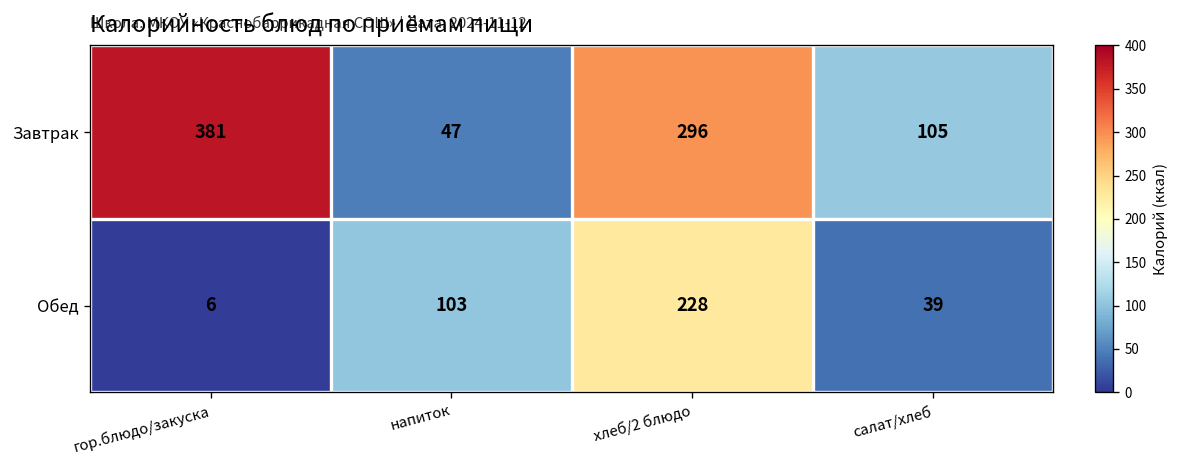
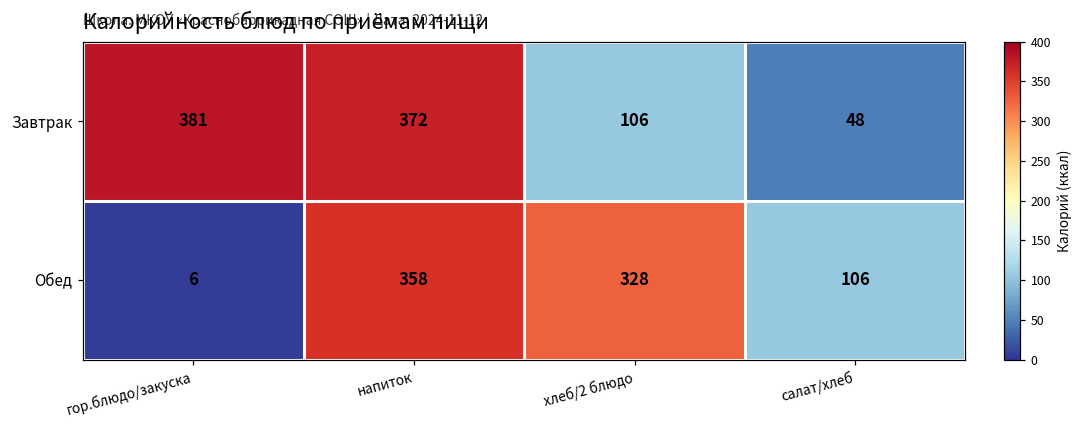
Завтрак, напиток: 47 -> 372
Завтрак, хлеб/2 блюдо: 296 -> 106
Завтрак, салат/хлеб: 105 -> 48
Обед, напиток: 103 -> 358
Обед, хлеб/2 блюдо: 228 -> 328
Обед, салат/хлеб: 39 -> 106
